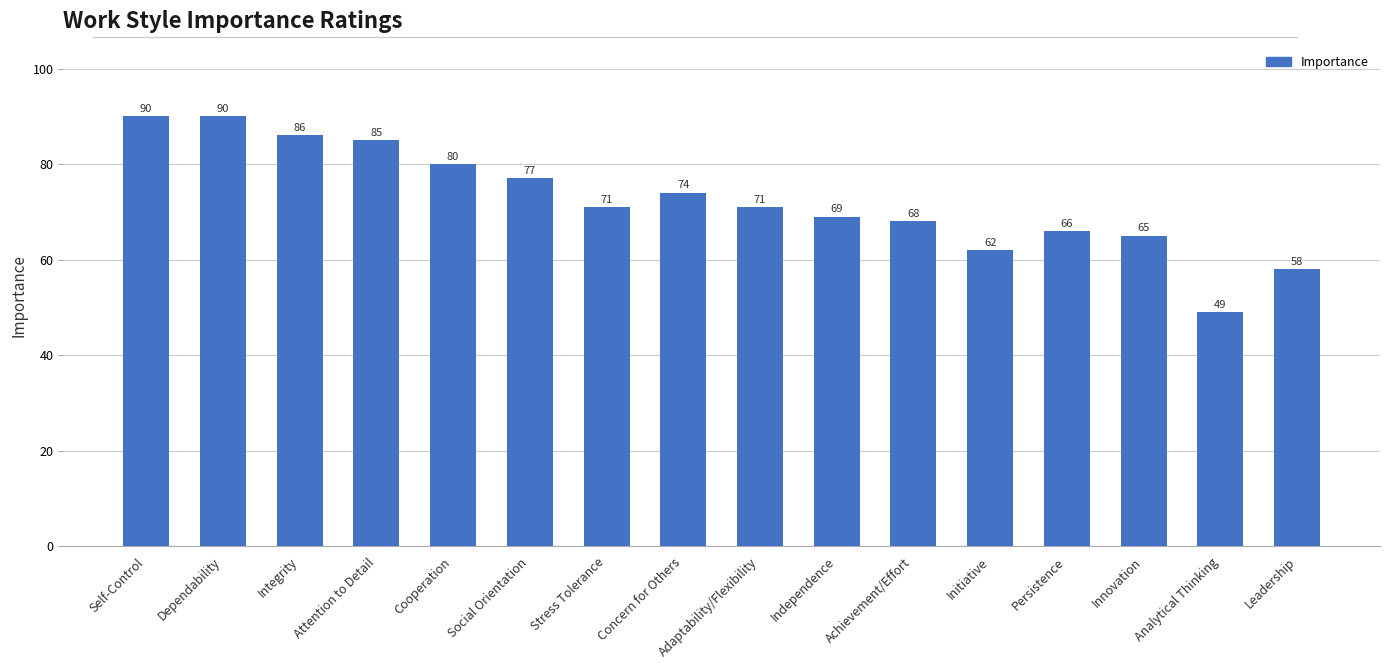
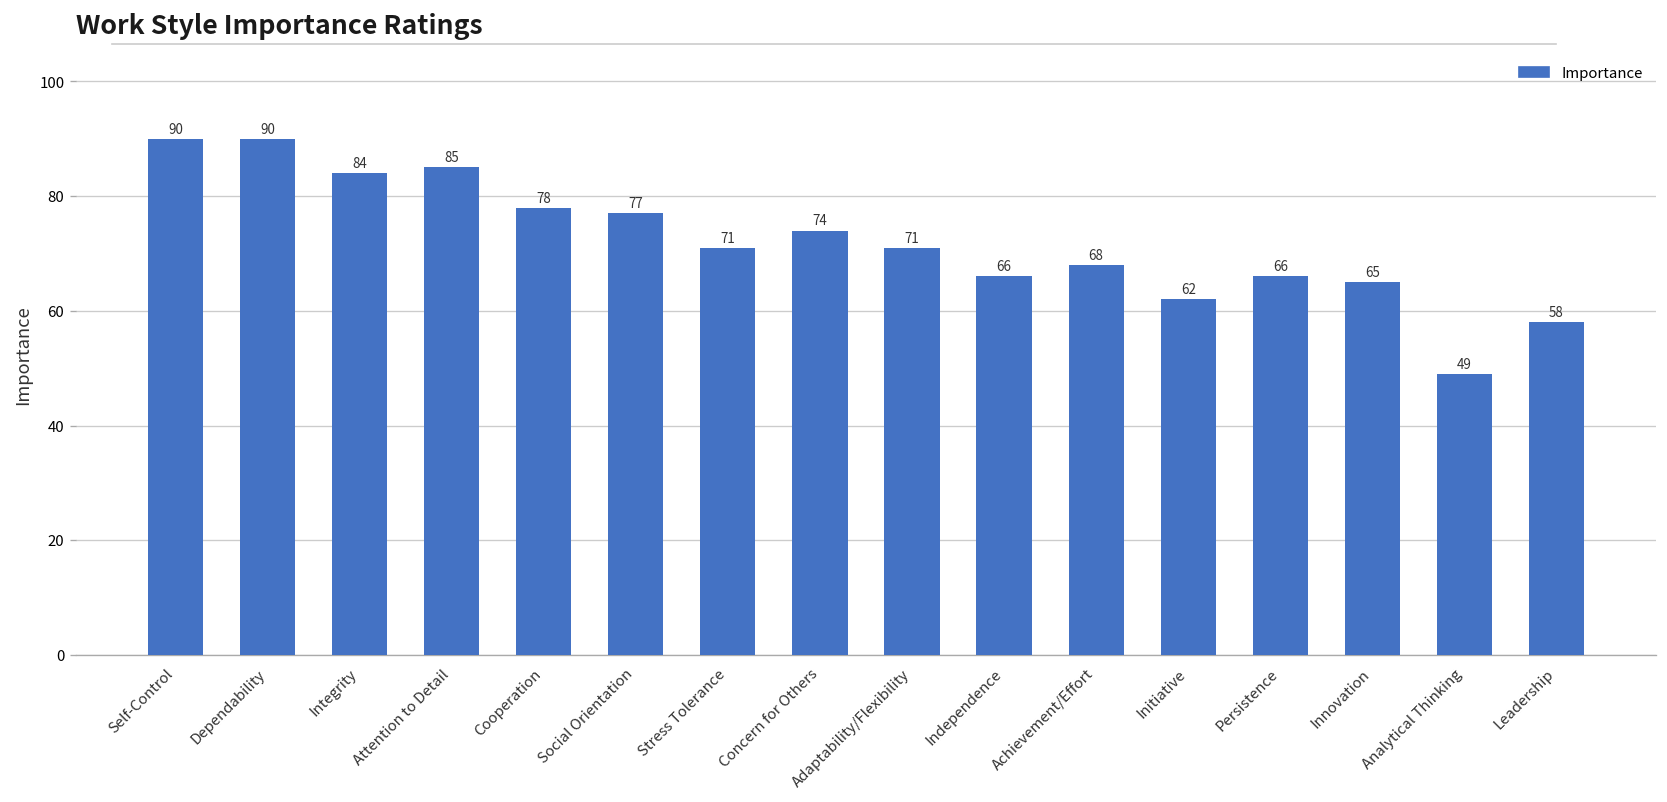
Integrity: 86 -> 84
Cooperation: 80 -> 78
Independence: 69 -> 66
